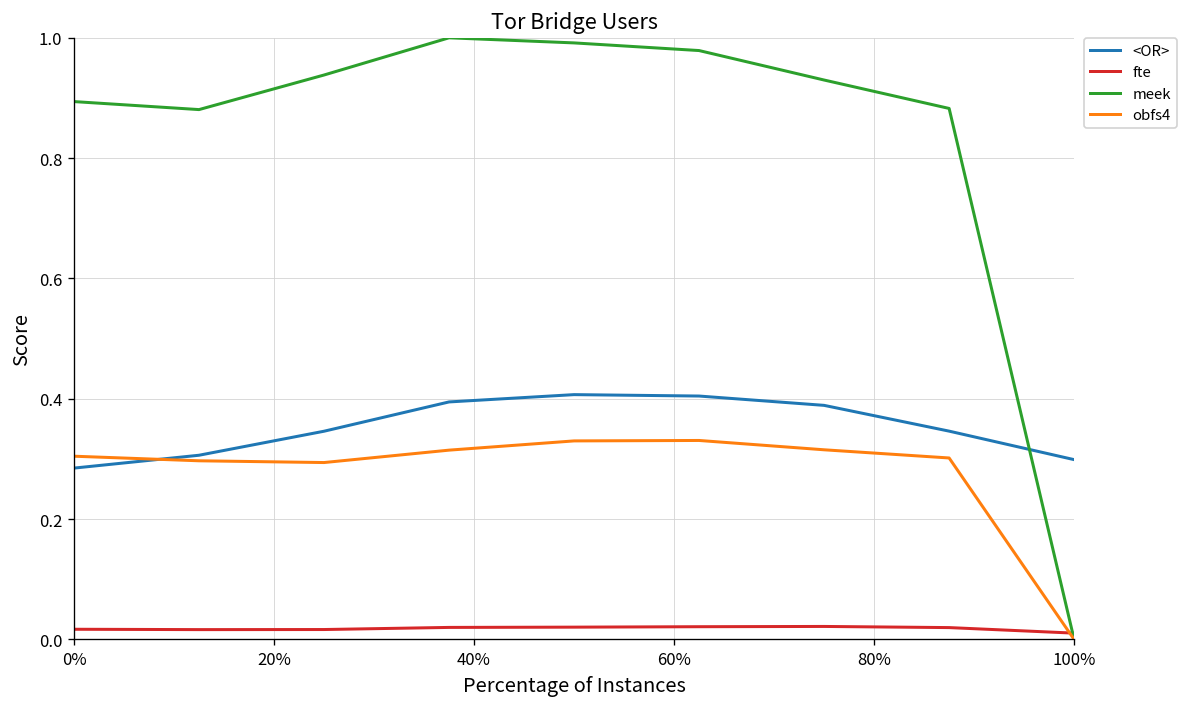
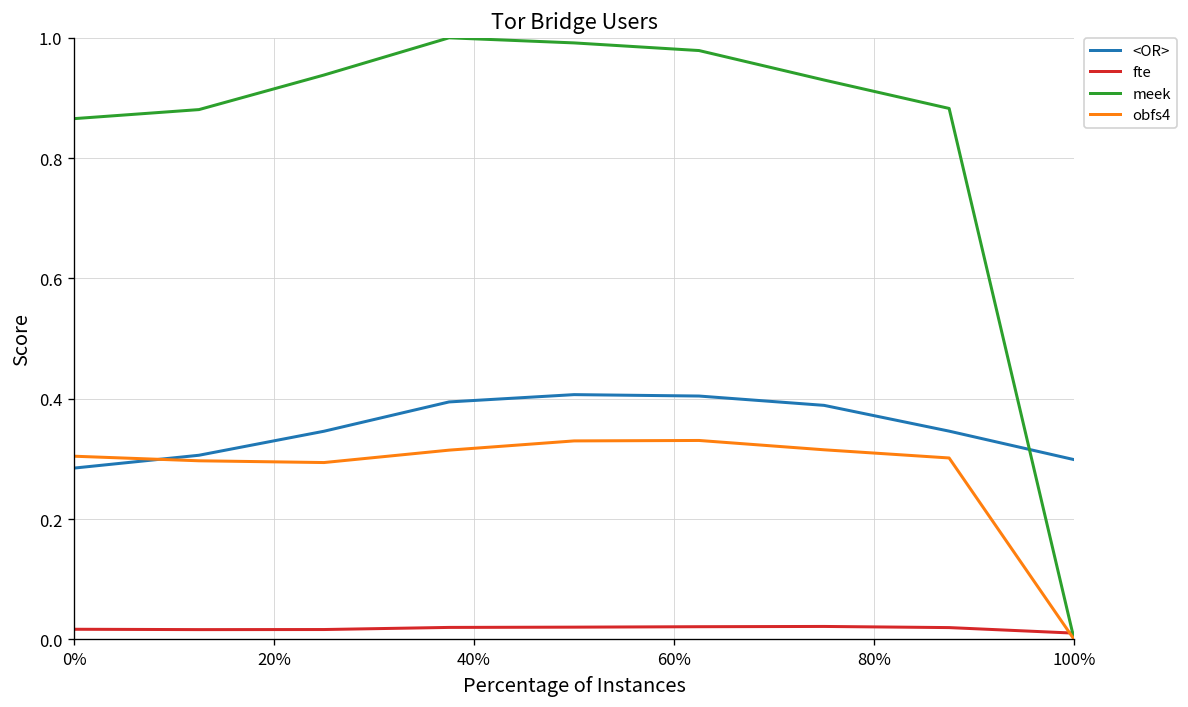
meek, 0%: 0.89 -> 0.87
